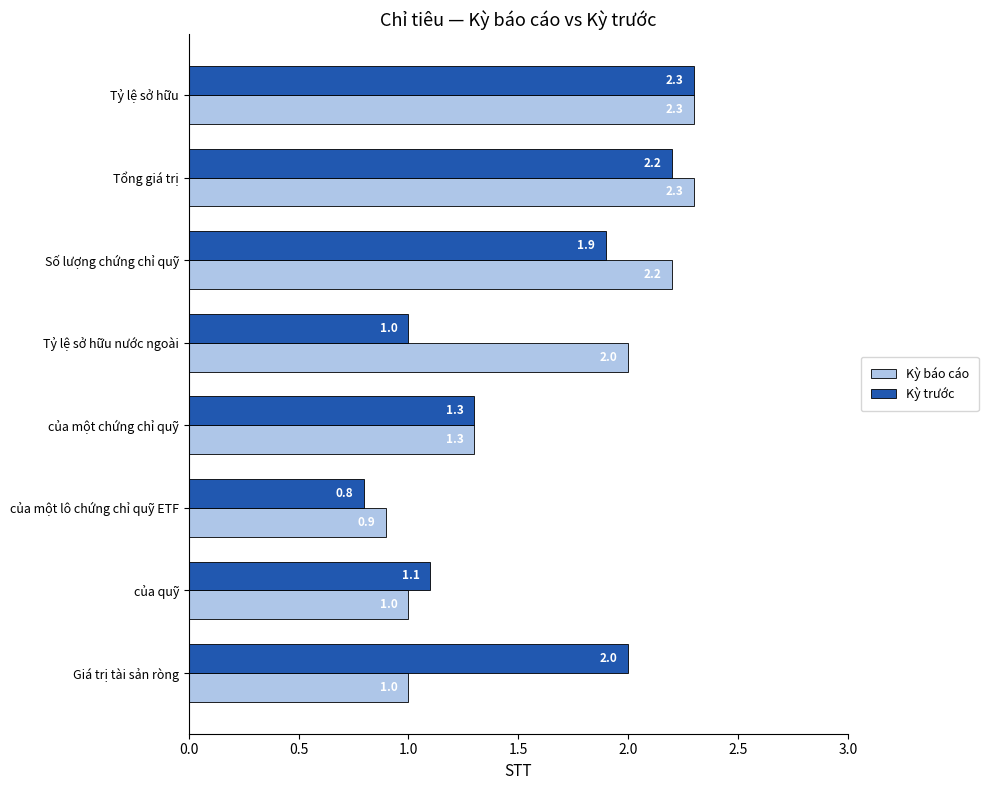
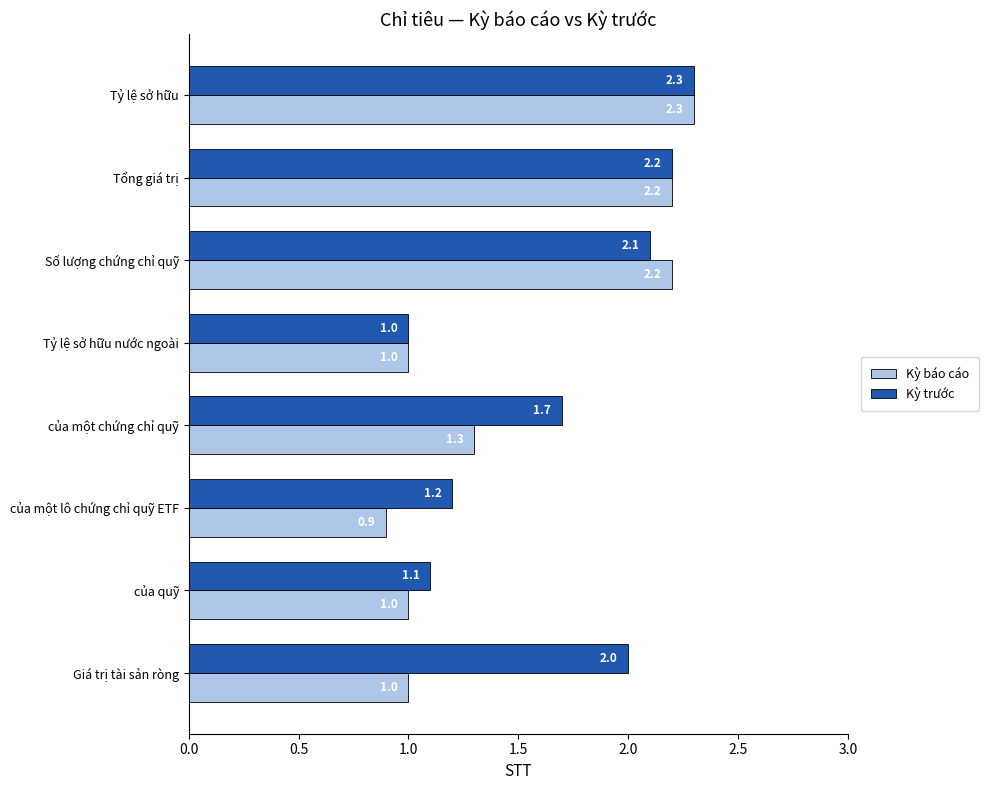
Kỳ báo cáo, Tổng giá trị: 2.3 -> 2.2
Kỳ trước, Số lượng chứng chỉ quỹ: 1.9 -> 2.1
Kỳ báo cáo, Tỷ lệ sở hữu nước ngoài: 2.0 -> 1.0
Kỳ trước, của một chứng chỉ quỹ: 1.3 -> 1.7
Kỳ trước, của một lô chứng chỉ quỹ ETF: 0.8 -> 1.2
